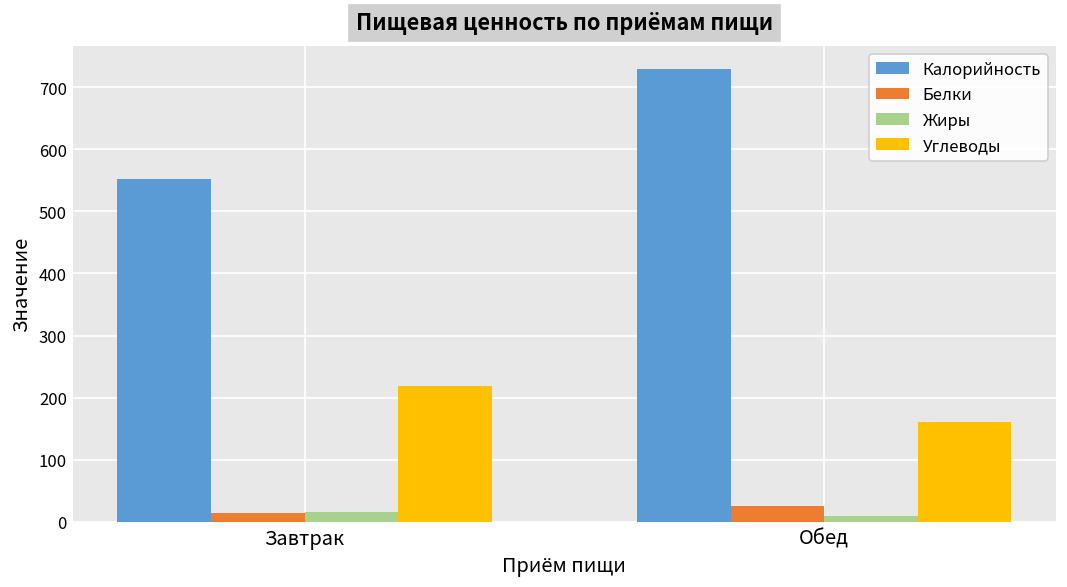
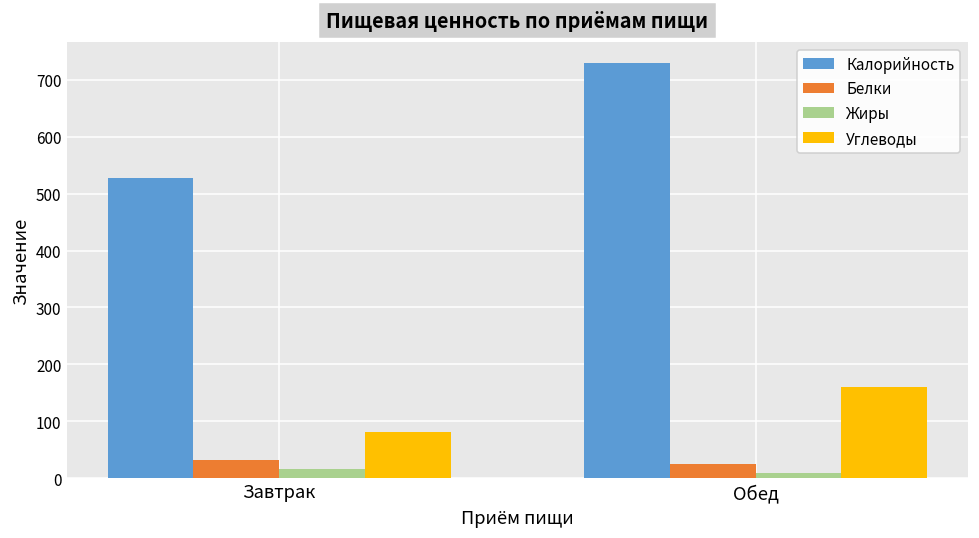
Калорийность, Завтрак: 550 -> 530
Белки, Завтрак: 10 -> 30
Углеводы, Завтрак: 220 -> 80
